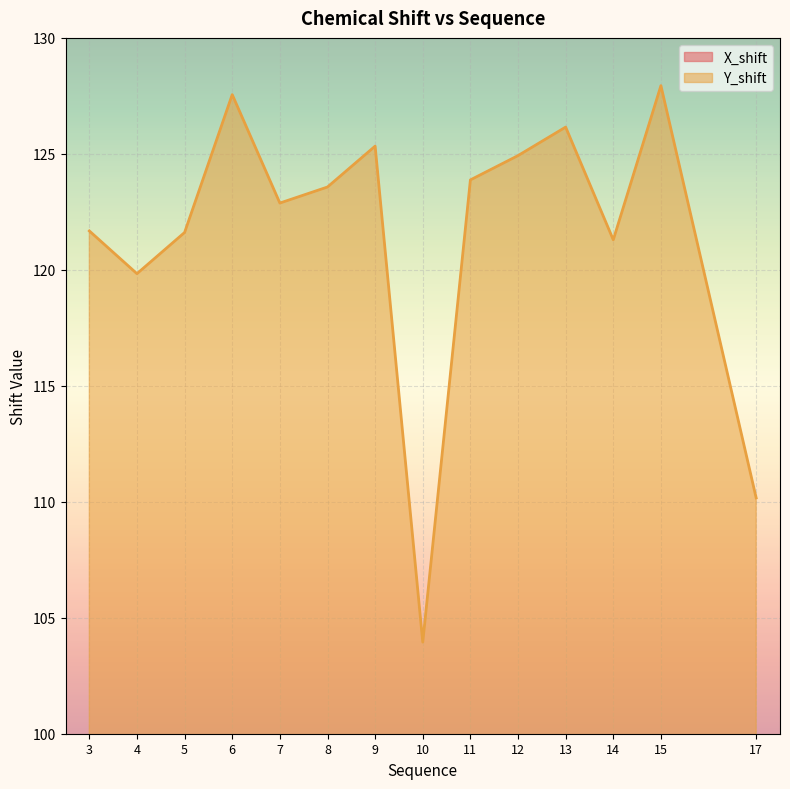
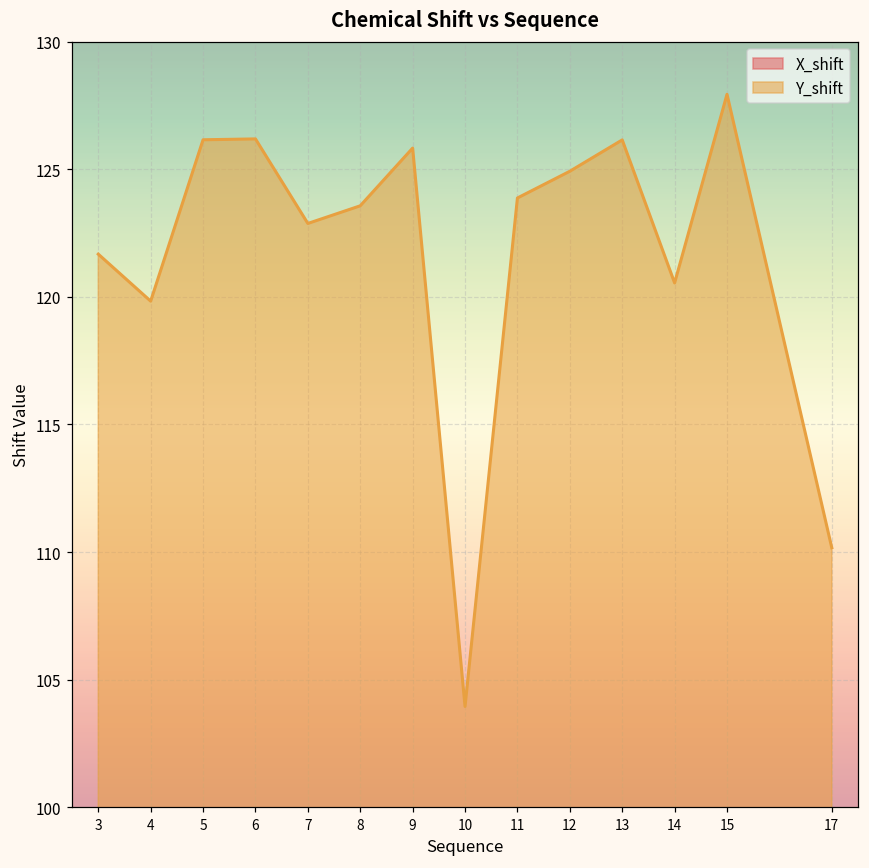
Y_shift, 5: 121.6 -> 126.2
Y_shift, 6: 127.6 -> 126.2
Y_shift, 9: 125.3 -> 125.8
Y_shift, 14: 121.3 -> 120.5
